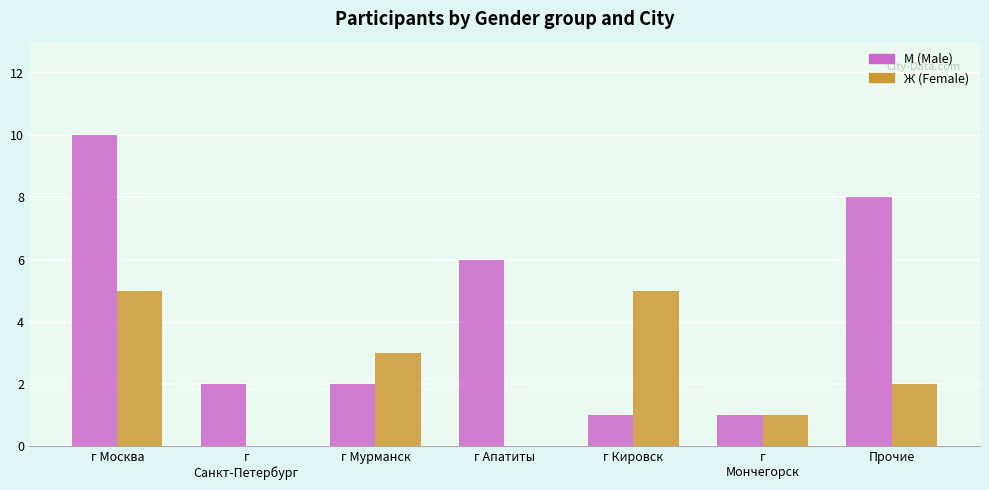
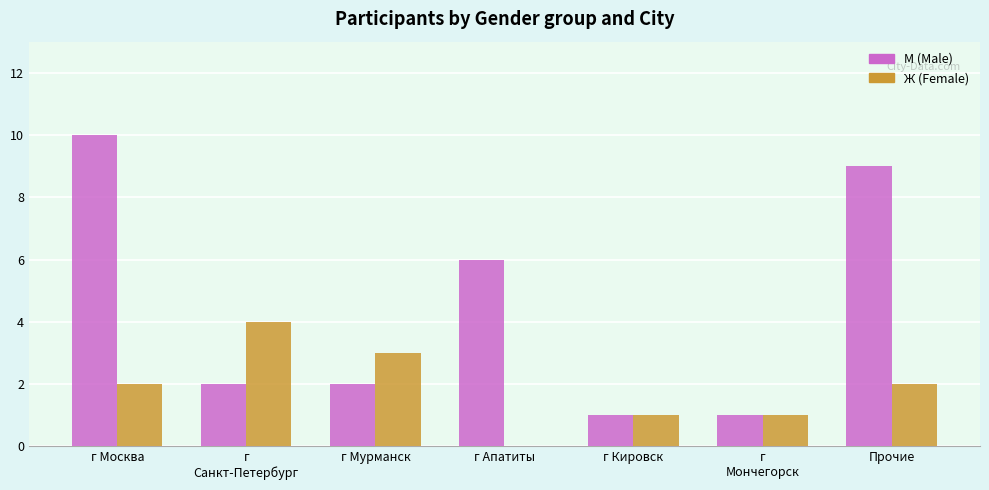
Ж (Female), г Москва: 5 -> 2
Ж (Female), г Санкт-Петербург: 0 -> 4
Ж (Female), г Кировск: 5 -> 1
М (Male), Прочие: 8 -> 9
